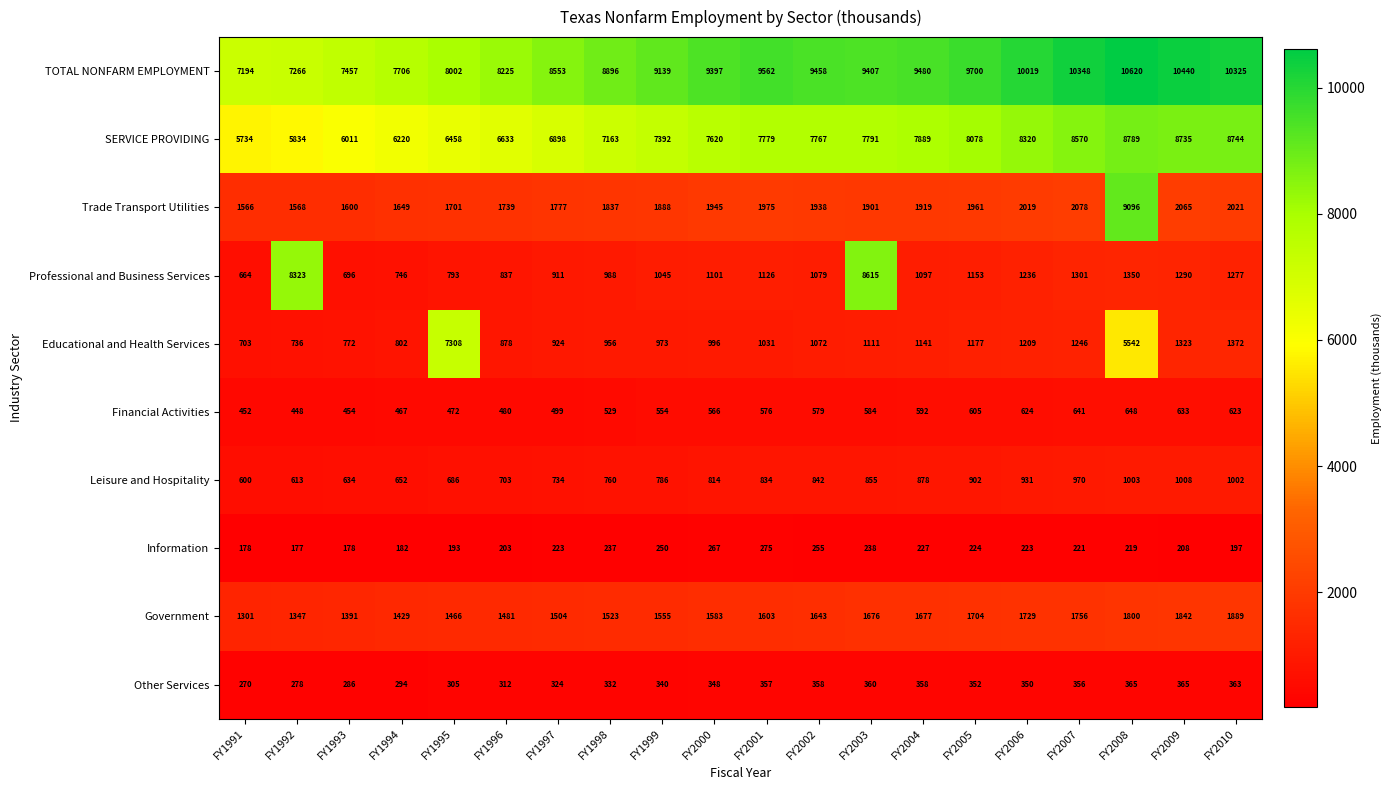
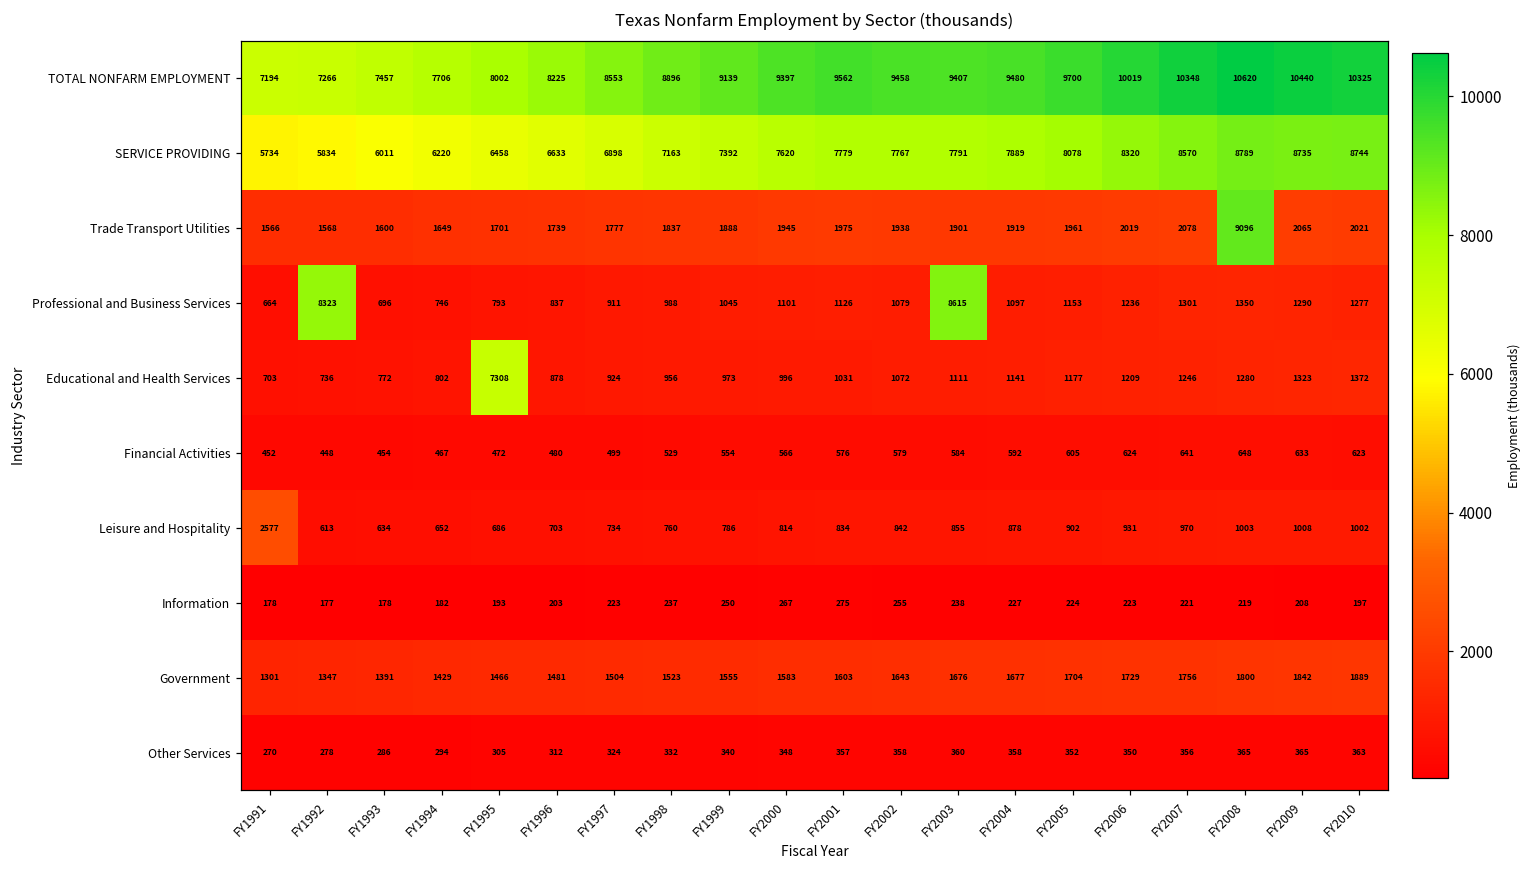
Educational and Health Services, FY2008: 5542 -> 1280
Leisure and Hospitality, FY1991: 600 -> 2577
